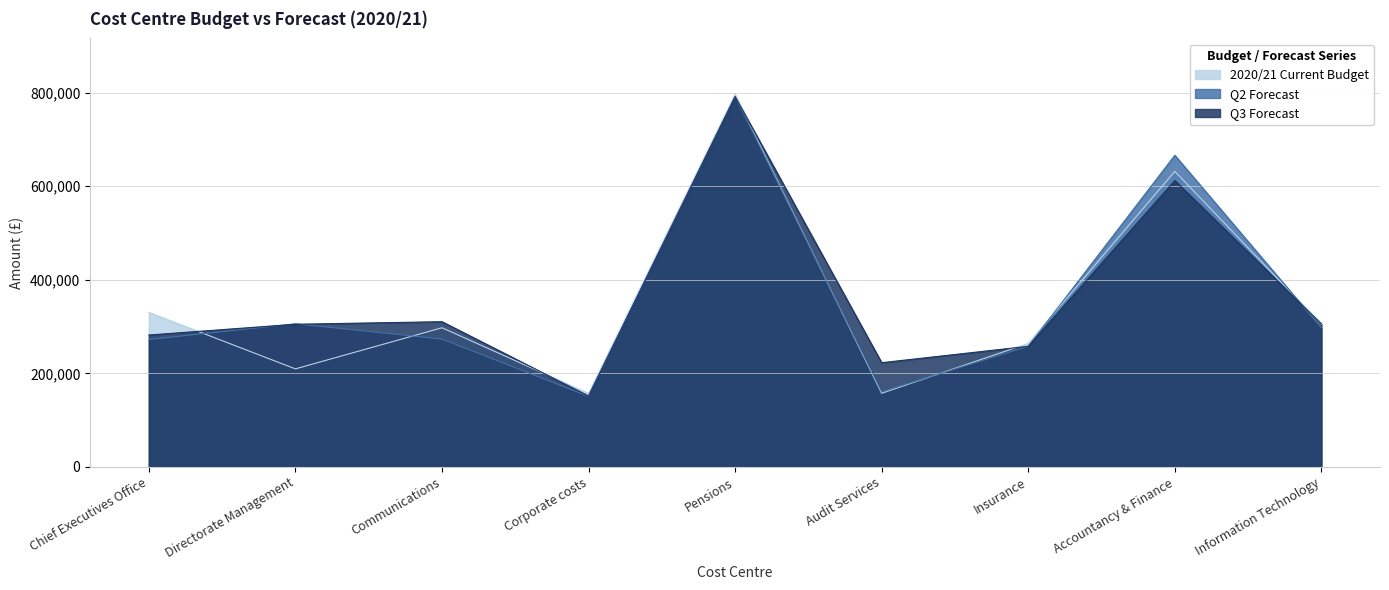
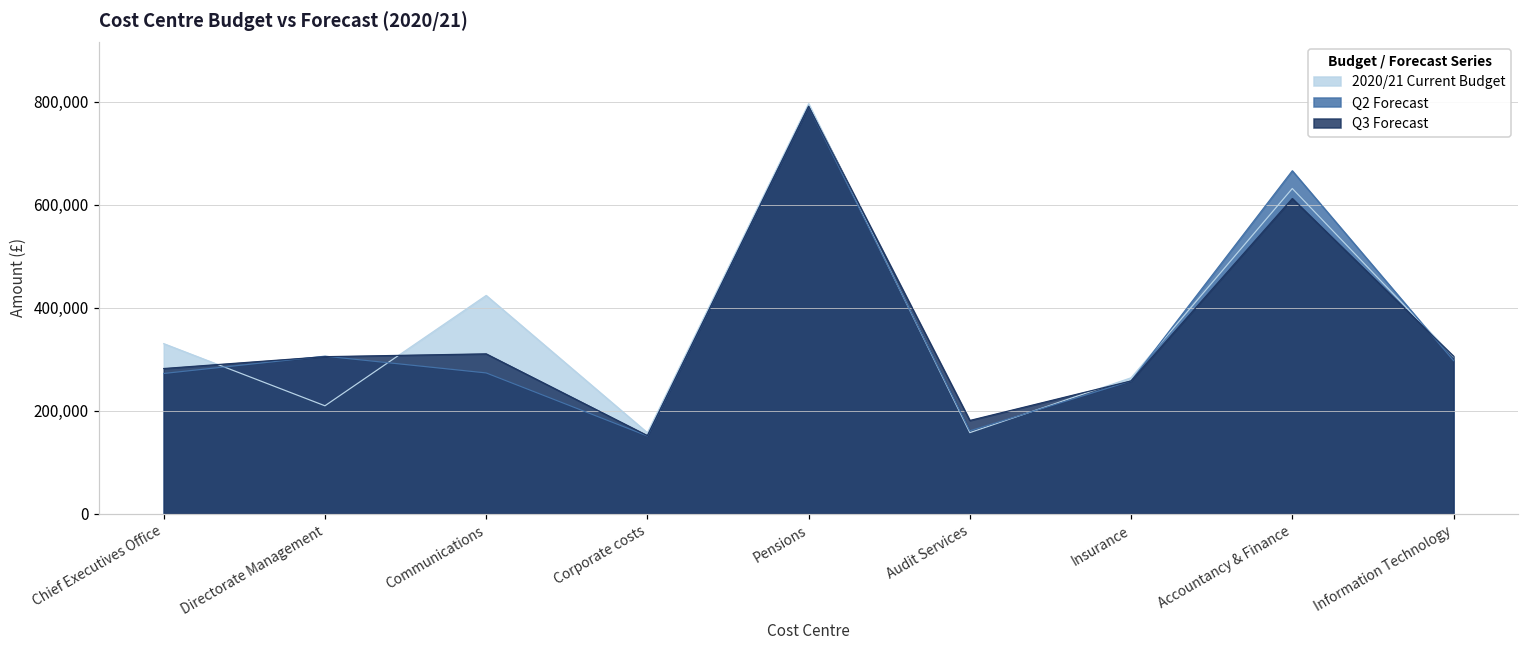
2020/21 Current Budget, Communications: 300,000 -> 420,000
Q3 Forecast, Audit Services: 220,000 -> 180,000
